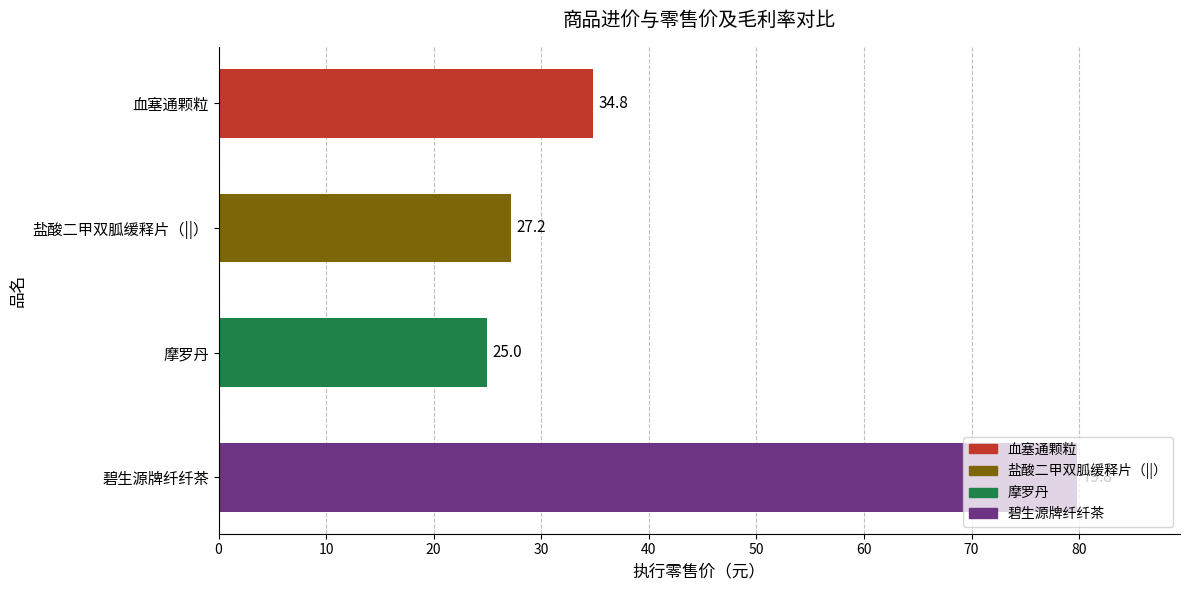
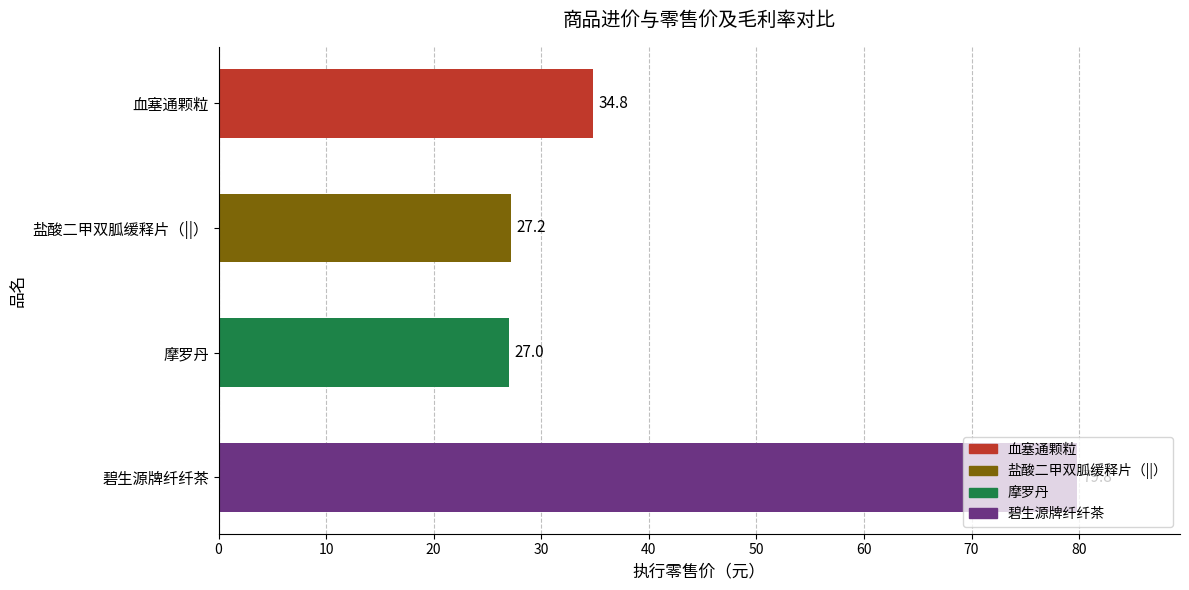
摩罗丹: 25.0 -> 27.0
